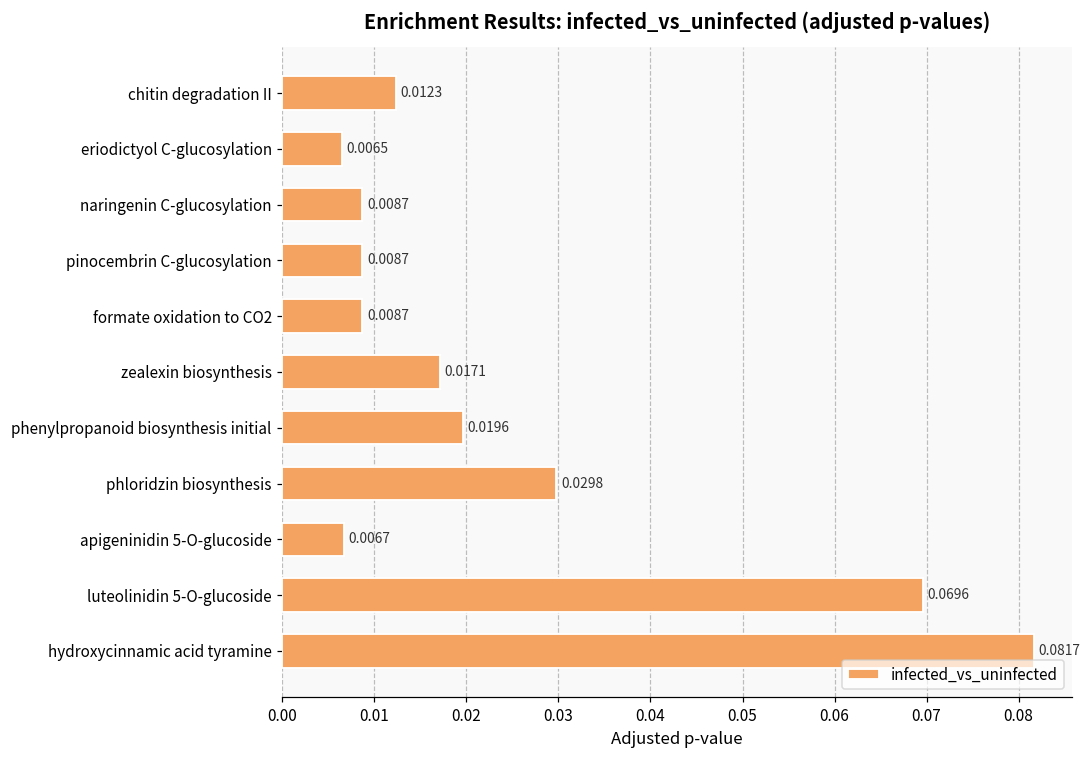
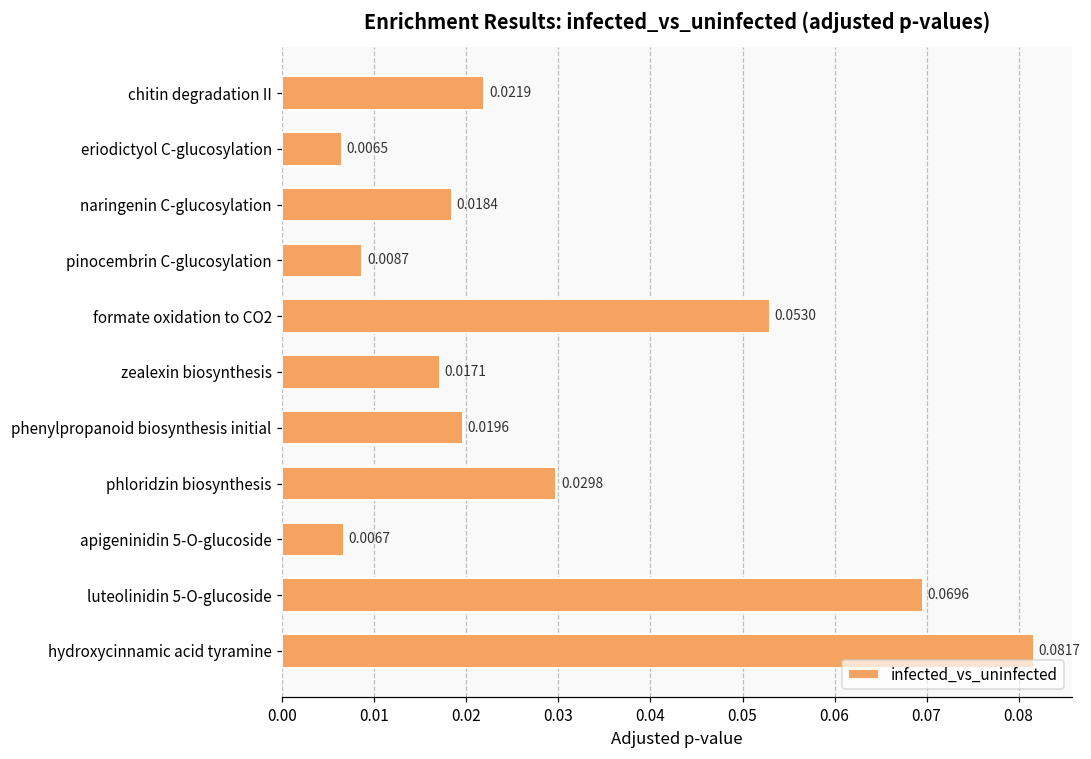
chitin degradation II: 0.0123 -> 0.0219
naringenin C-glucosylation: 0.0087 -> 0.0184
formate oxidation to CO2: 0.0087 -> 0.0530
